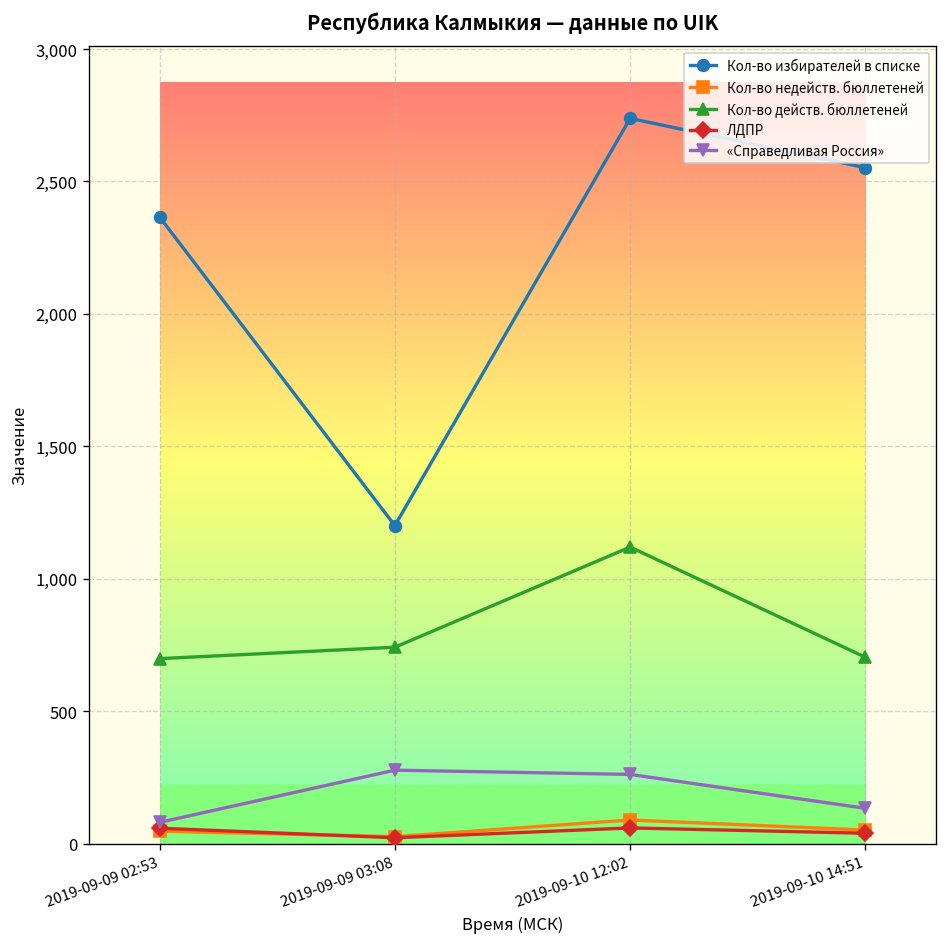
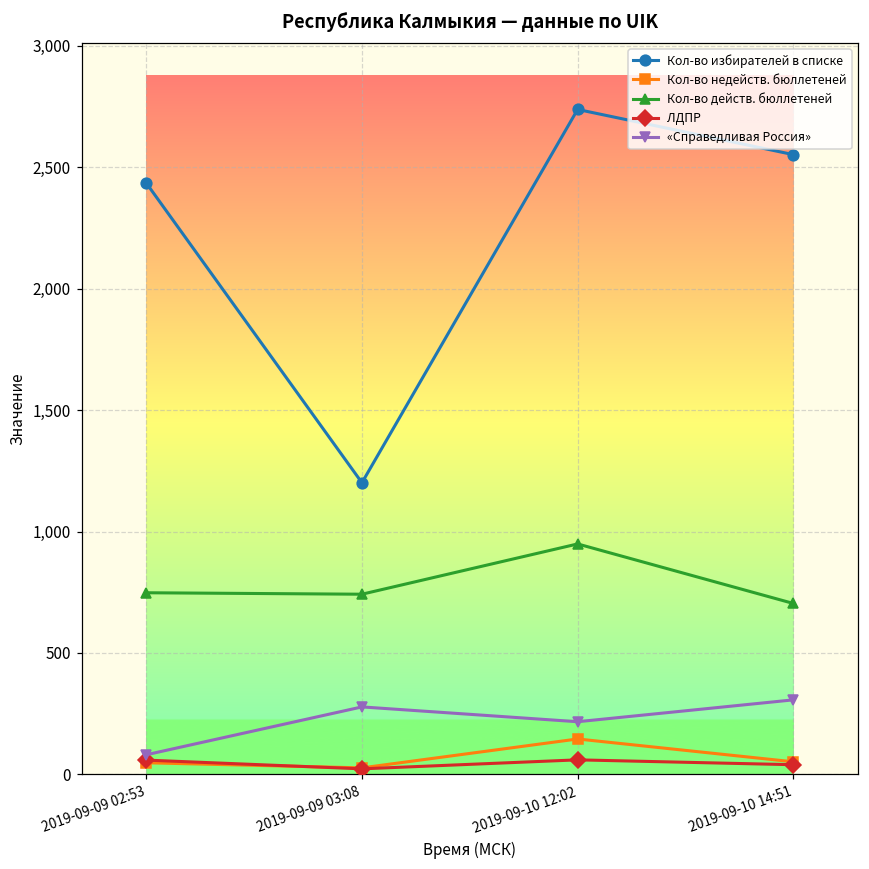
Кол-во избирателей в списке, 2019-09-09 02:53: 2,370 -> 2,440
Кол-во действ. бюллетеней, 2019-09-09 02:53: 700 -> 750
Кол-во недейств. бюллетеней, 2019-09-10 12:02: 90 -> 150
Кол-во действ. бюллетеней, 2019-09-10 12:02: 1,120 -> 950
«Справедливая Россия», 2019-09-10 12:02: 260 -> 220
«Справедливая Россия», 2019-09-10 14:51: 130 -> 310
